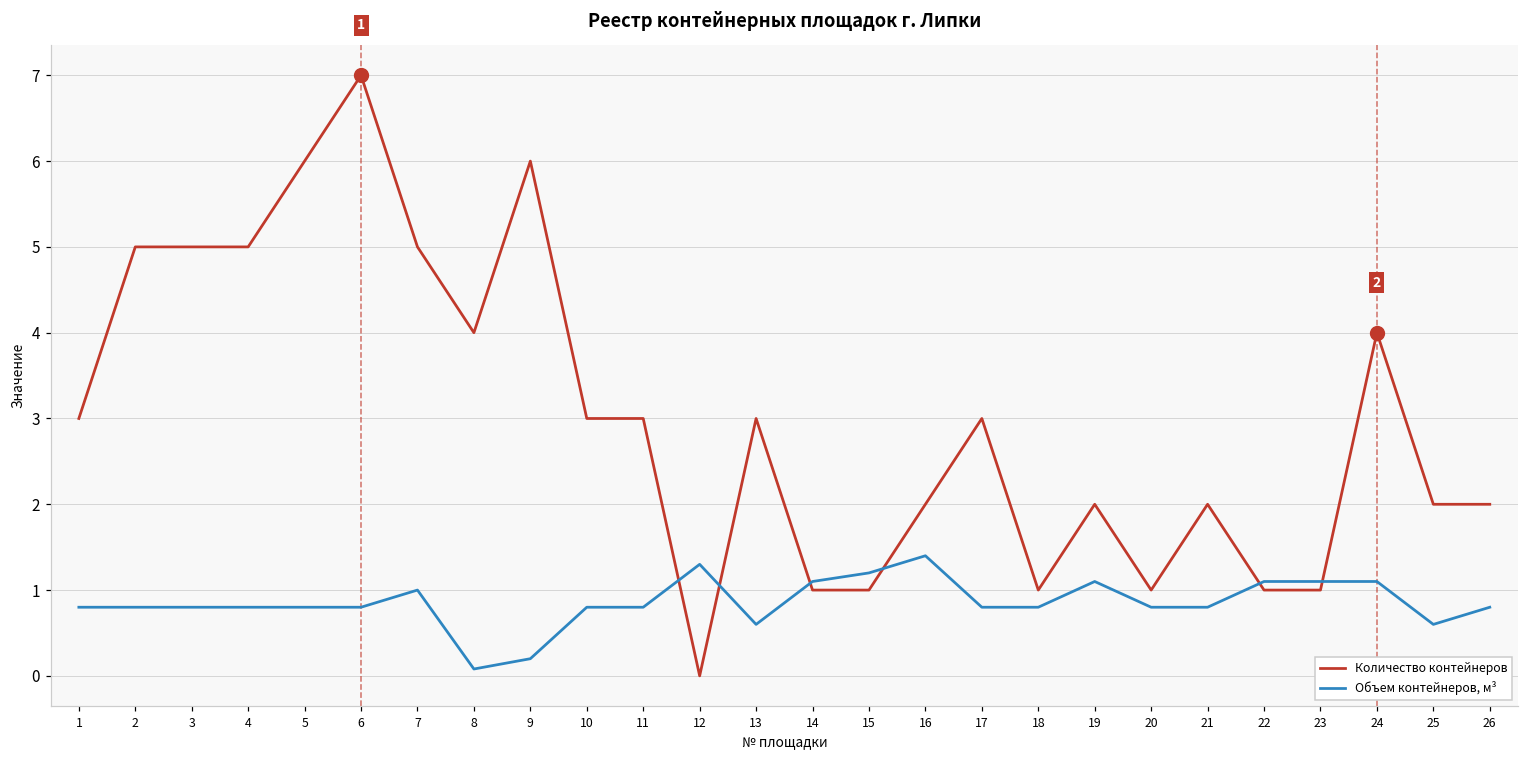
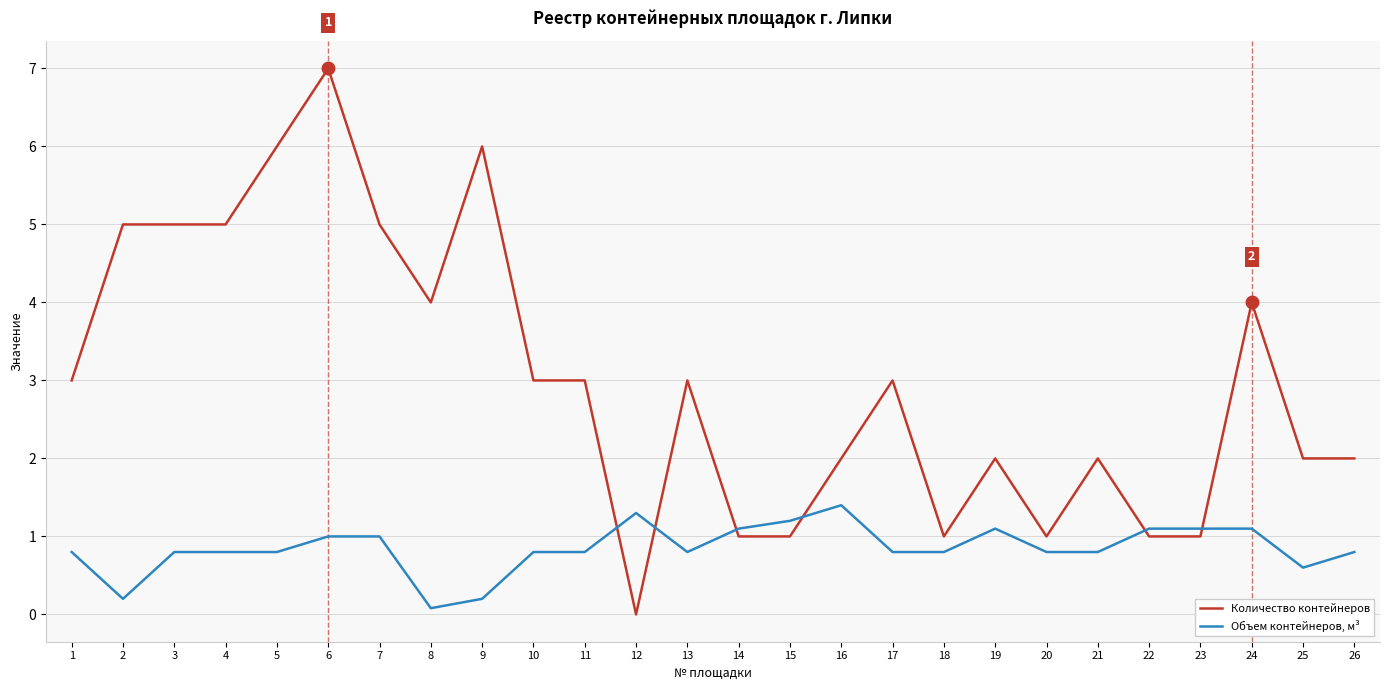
Объем контейнеров, м³, 2: 0.8 -> 0.2
Объем контейнеров, м³, 6: 0.8 -> 1.0
Объем контейнеров, м³, 13: 0.6 -> 0.8
